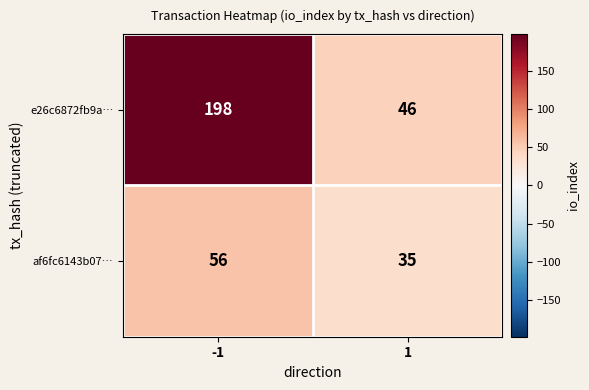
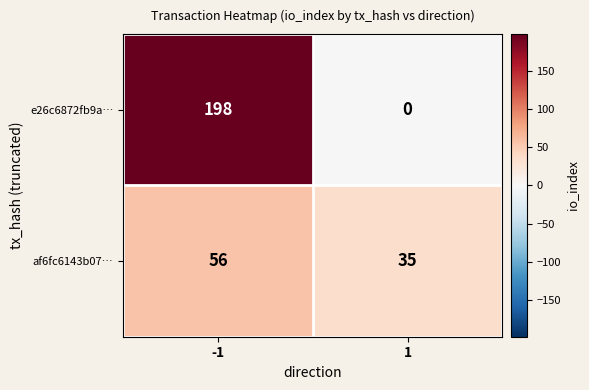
e26c6872fb9a…, 1: 46 -> 0
